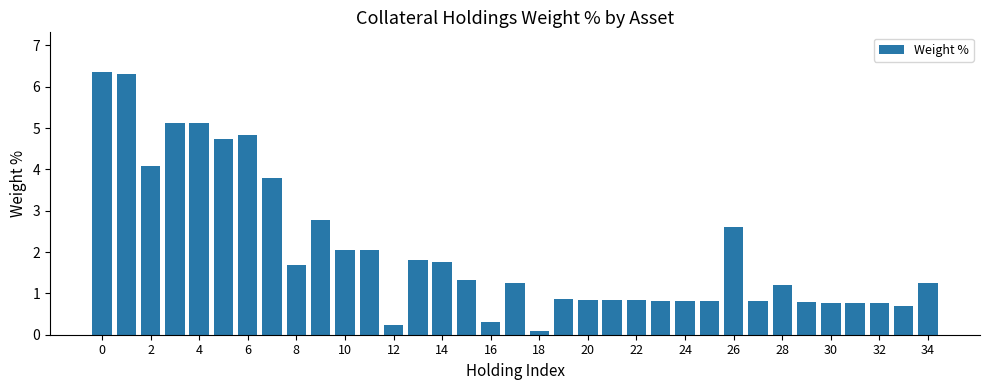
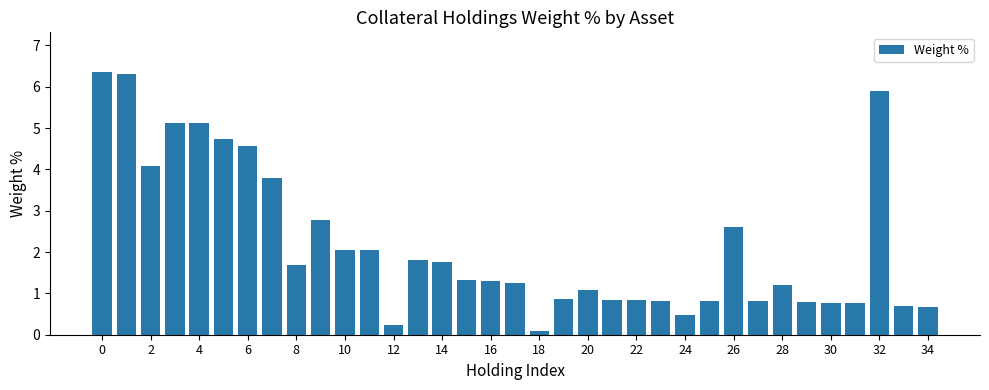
6: 4.8 -> 4.6
16: 0.3 -> 1.3
20: 0.9 -> 1.1
24: 0.8 -> 0.5
32: 0.8 -> 5.9
34: 1.2 -> 0.7
